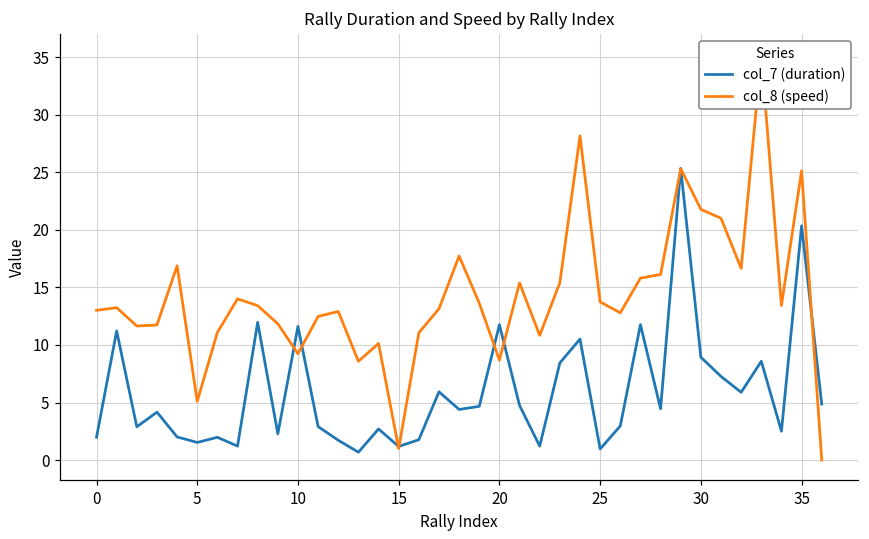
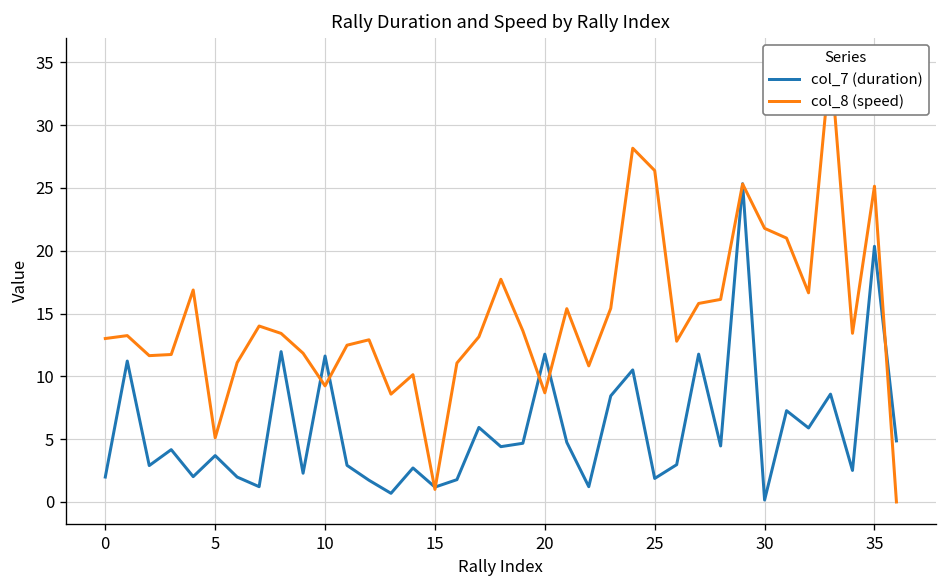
col_7 (duration), 5: 1.5 -> 3.7
col_7 (duration), 25: 1.0 -> 1.9
col_8 (speed), 25: 13.7 -> 26.4
col_7 (duration), 30: 8.9 -> 0.2
